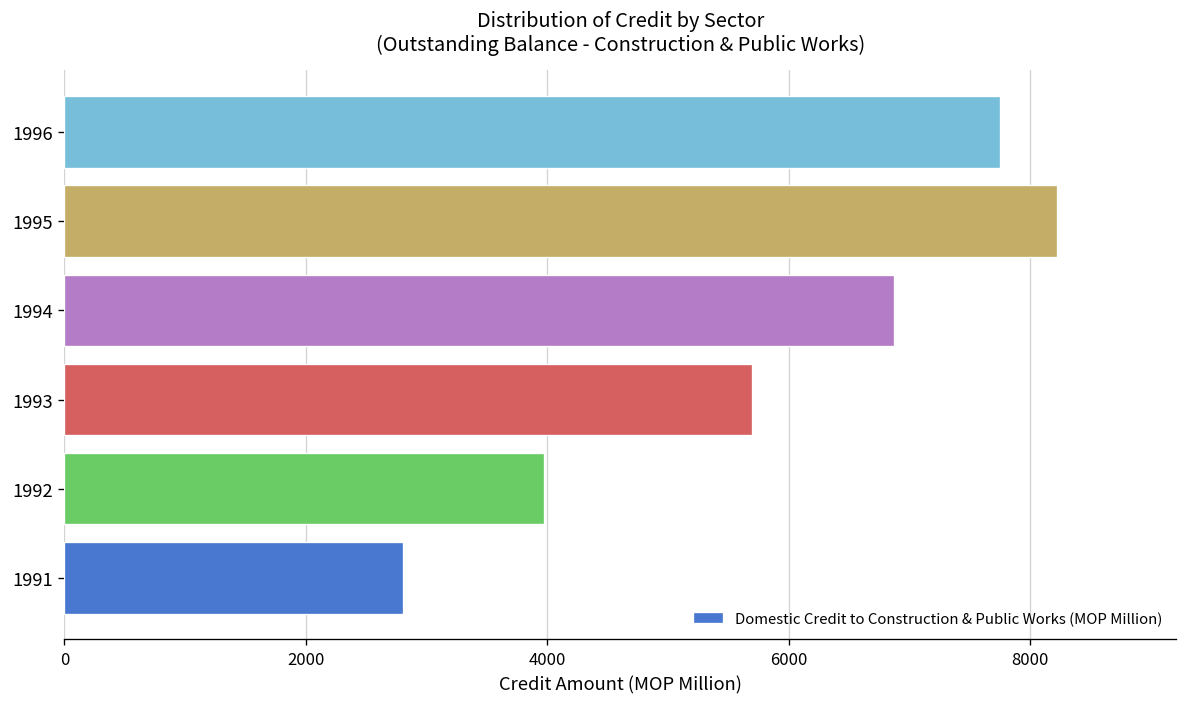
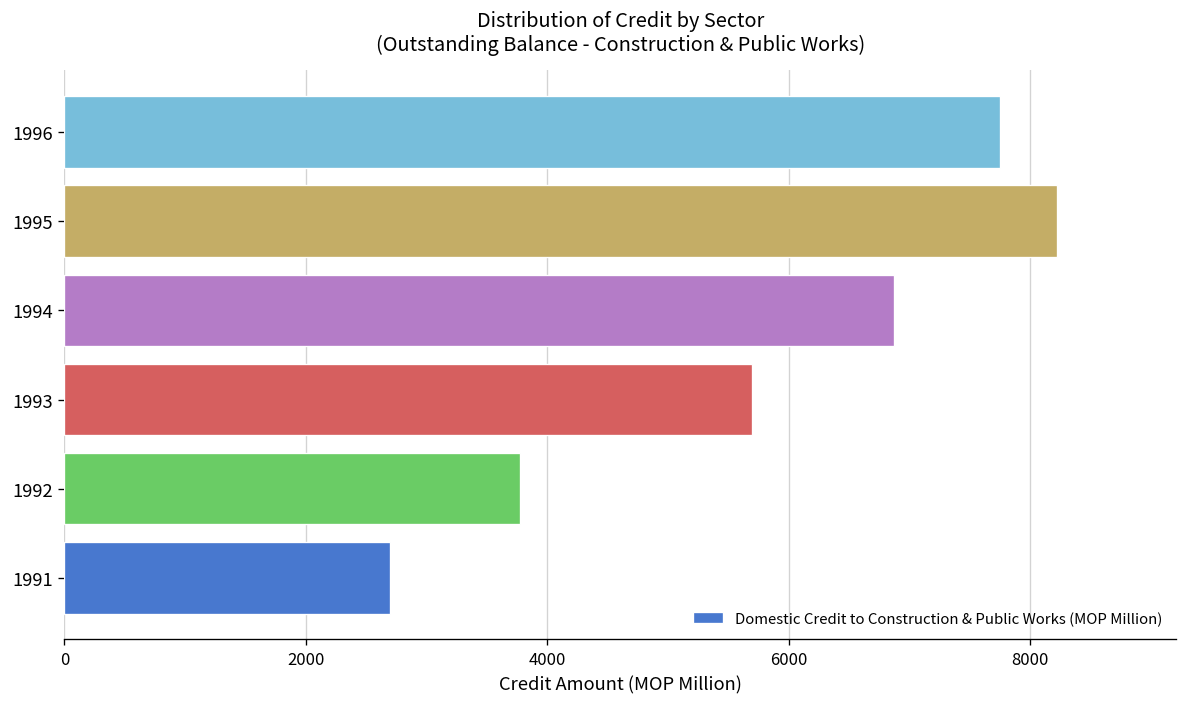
1992: 3980 -> 3770
1991: 2810 -> 2690
